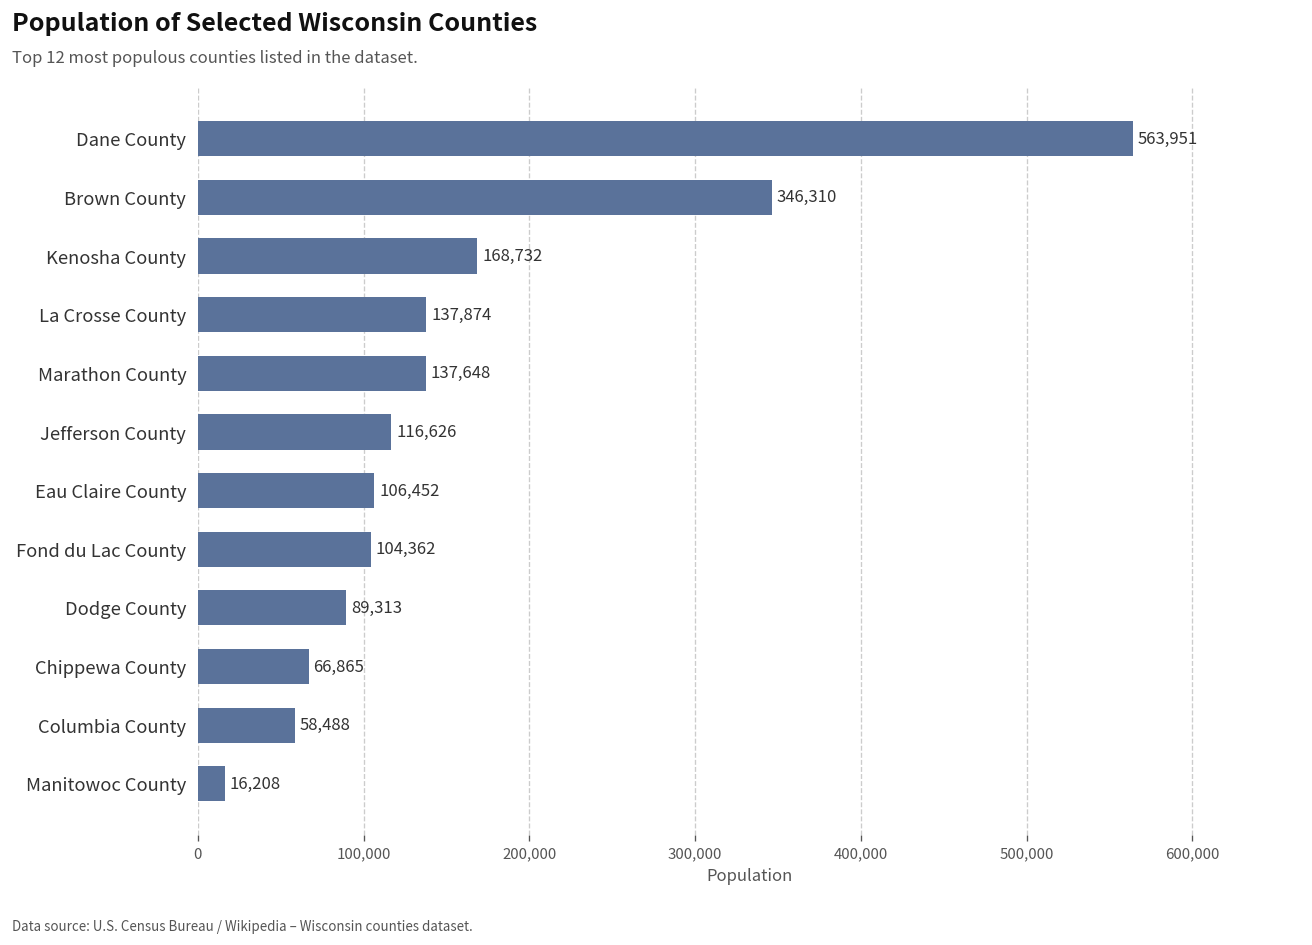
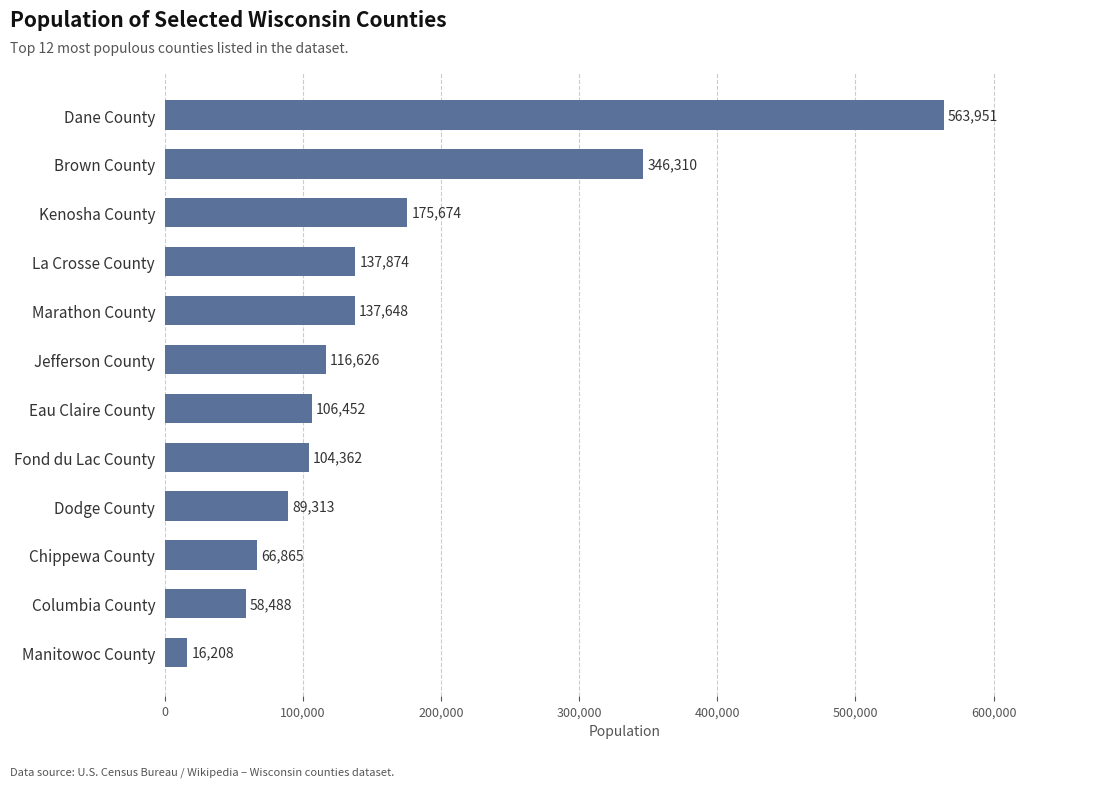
Kenosha County: 168,732 -> 175,674
